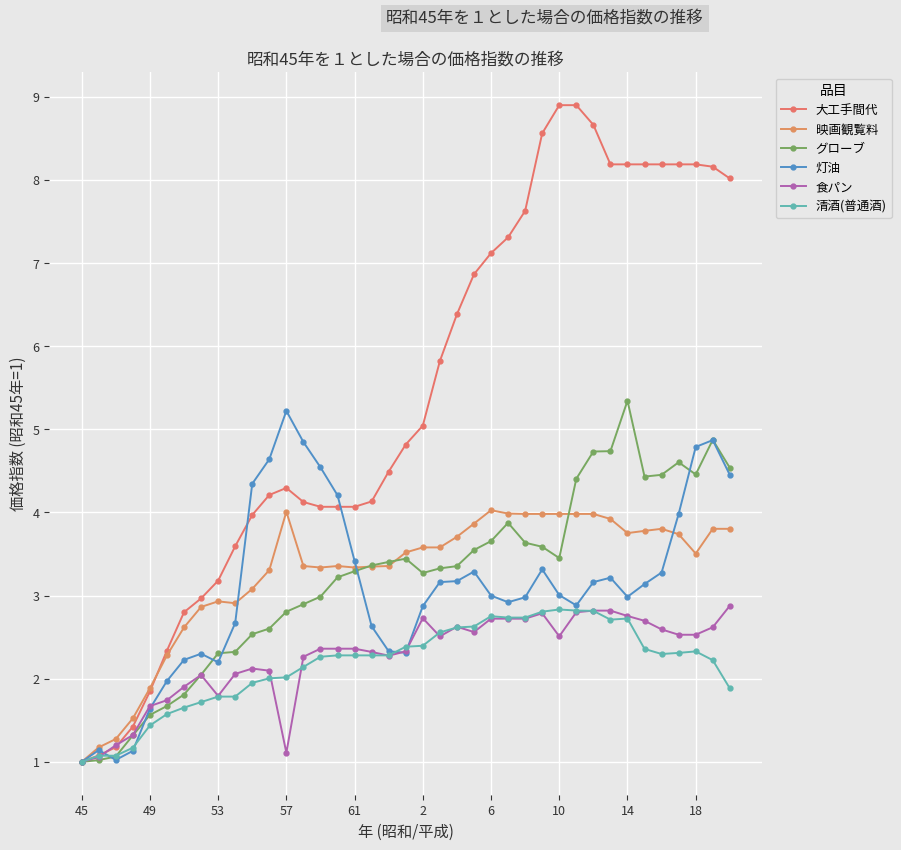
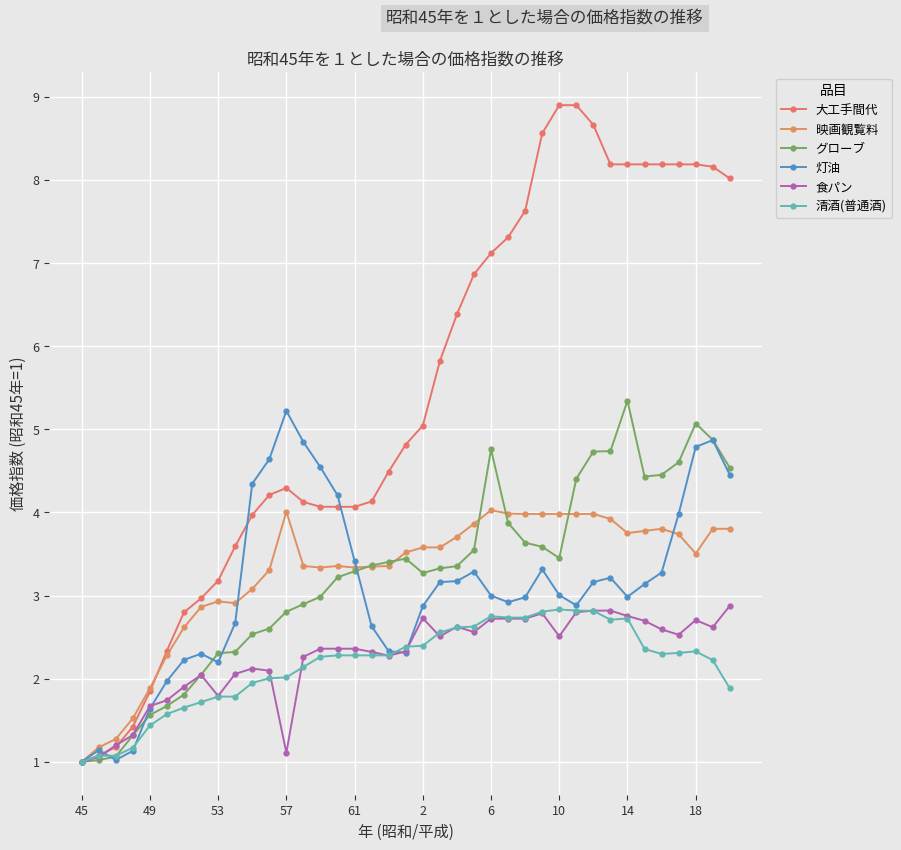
グローブ, 6: 3.7 -> 4.8
グローブ, 18: 4.5 -> 5.1
食パン, 18: 2.5 -> 2.7
